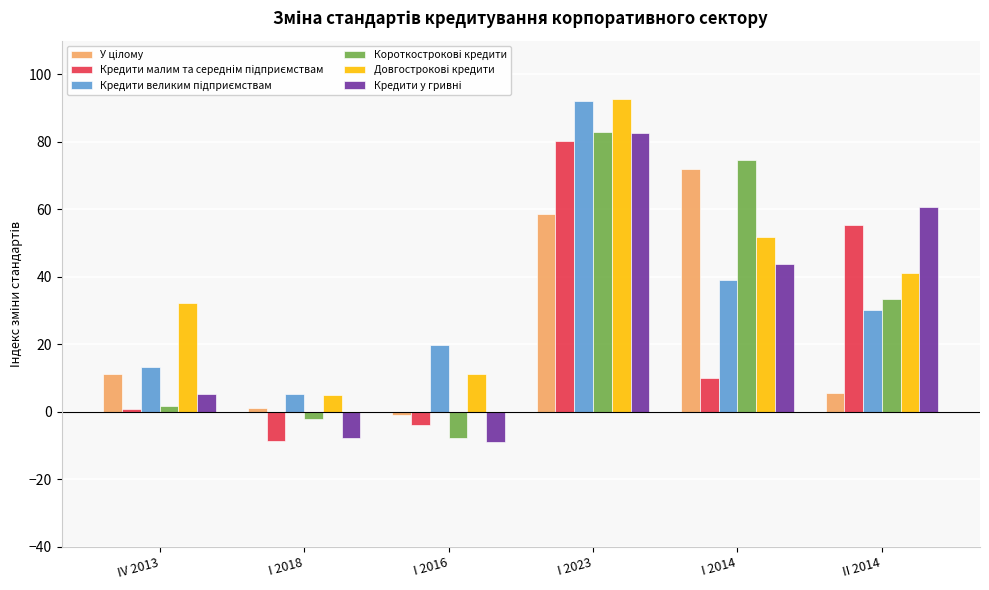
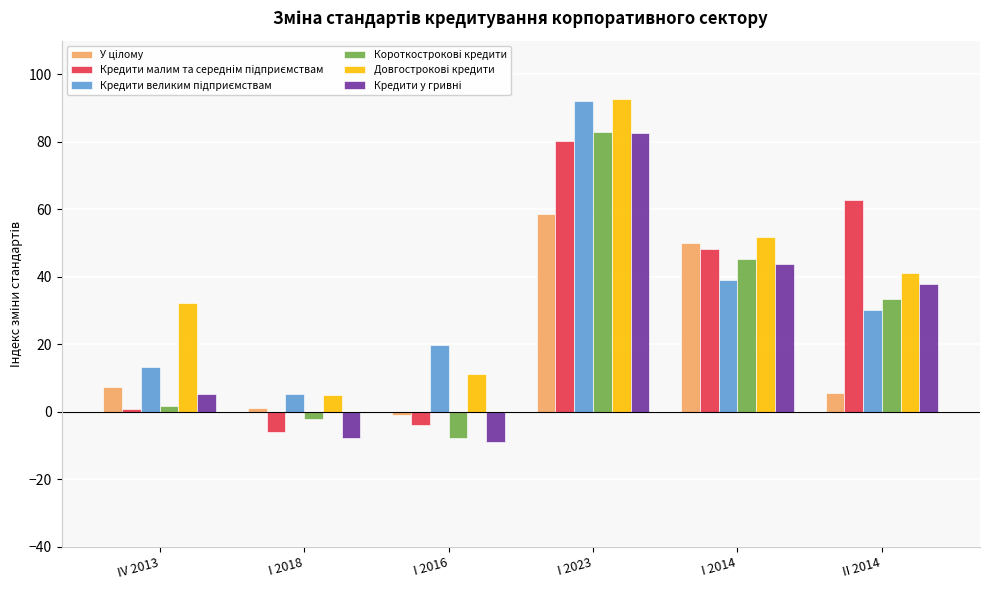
У цілому, IV 2013: 11 -> 7
Кредити малим та середнім підприємствам, I 2018: -9 -> -6
У цілому, I 2014: 72 -> 50
Кредити малим та середнім підприємствам, I 2014: 10 -> 48
Короткострокові кредити, I 2014: 75 -> 45
Кредити малим та середнім підприємствам, II 2014: 56 -> 63
Кредити у гривні, II 2014: 61 -> 38
